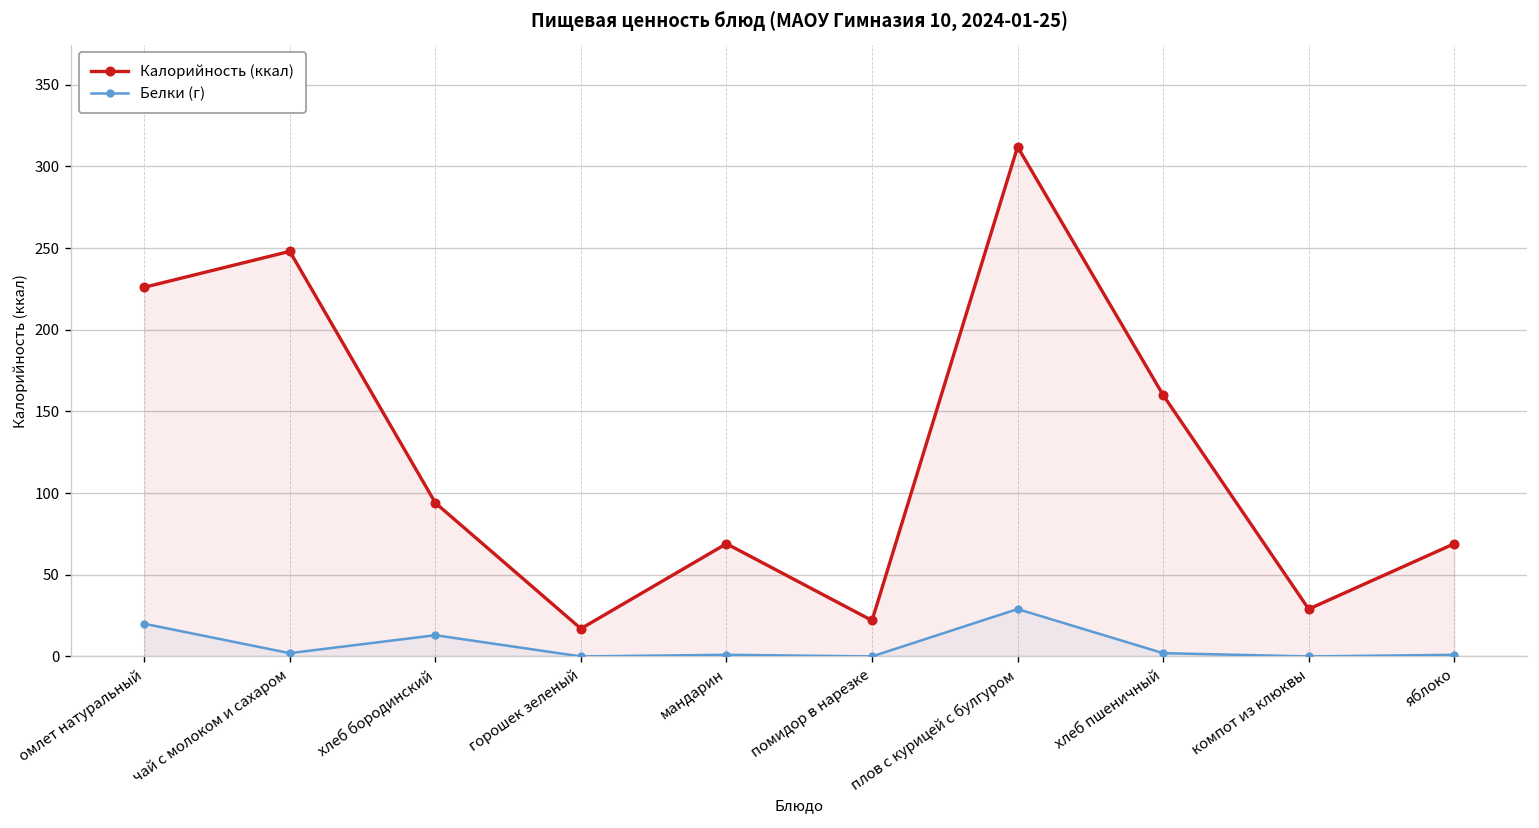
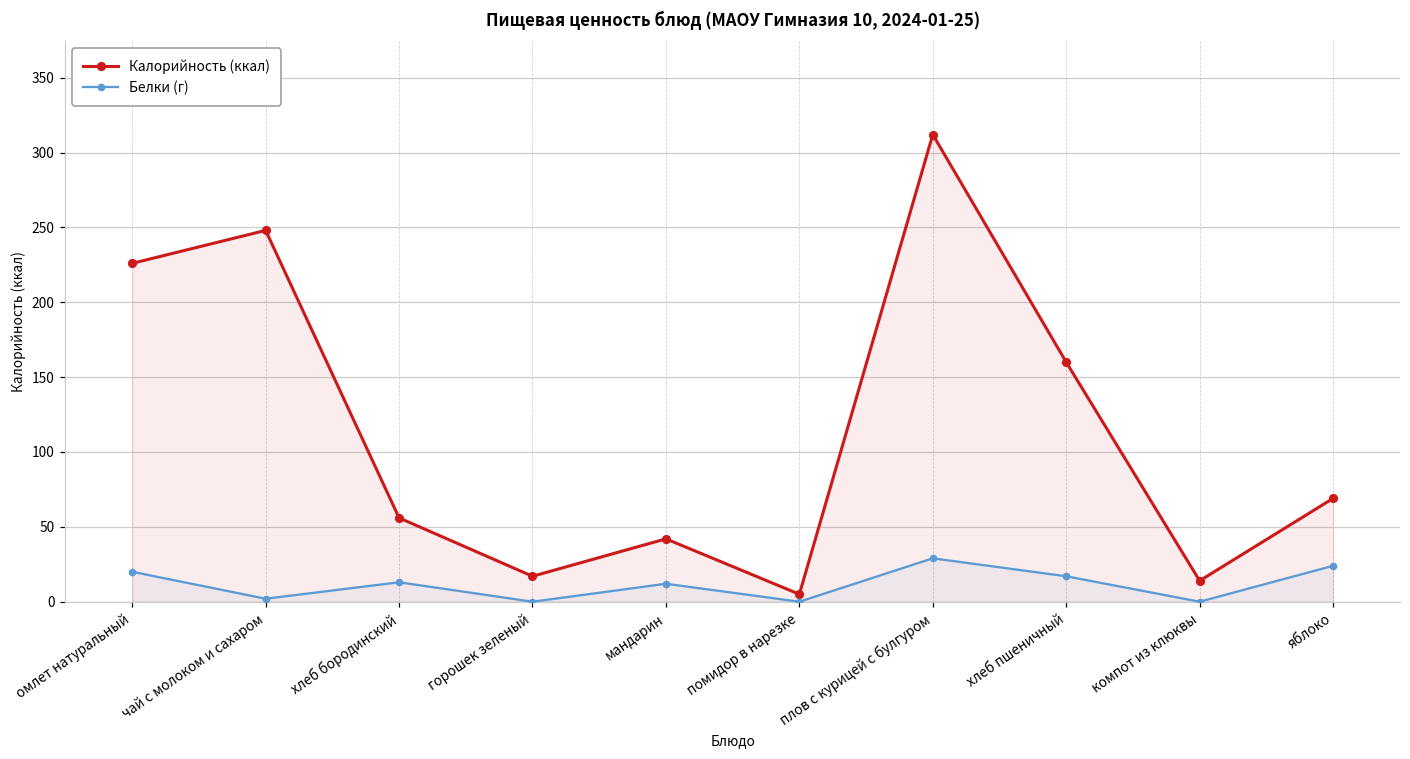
Калорийность (ккал), хлеб бородинский: 94 -> 56
Калорийность (ккал), мандарин: 69 -> 42
Белки (г), мандарин: 1 -> 12
Калорийность (ккал), помидор в нарезке: 22 -> 5
Белки (г), хлеб пшеничный: 2 -> 17
Калорийность (ккал), компот из клюквы: 29 -> 14
Белки (г), яблоко: 1 -> 24
